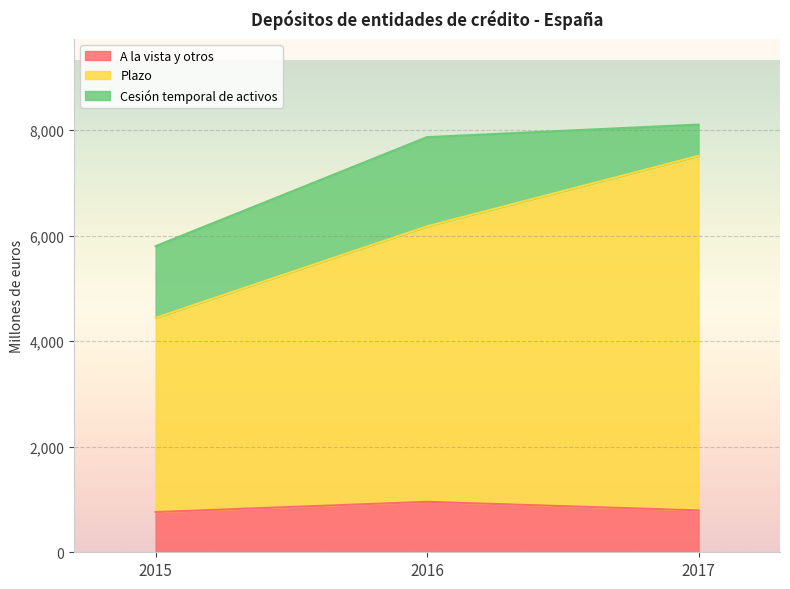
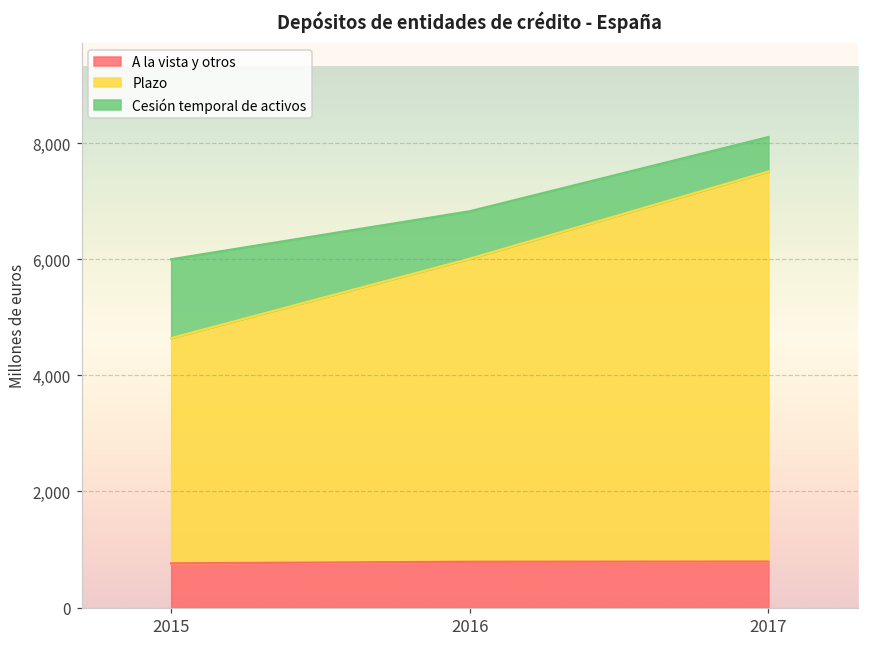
Plazo, 2015: 3,700 -> 3,900
A la vista y otros, 2016: 1,000 -> 800
Cesión temporal de activos, 2016: 1,700 -> 800
